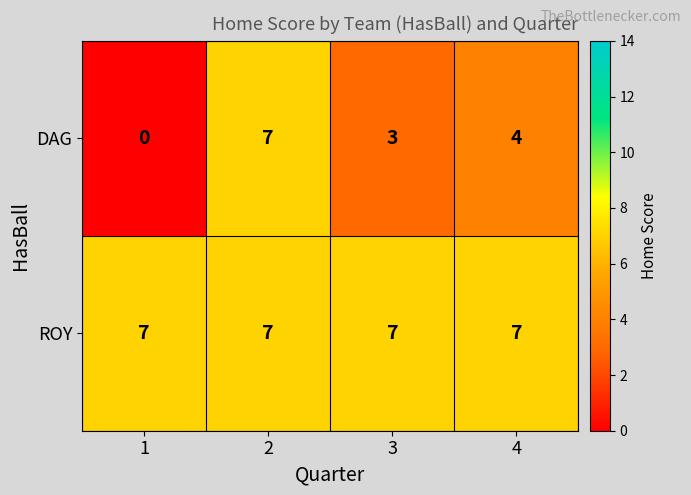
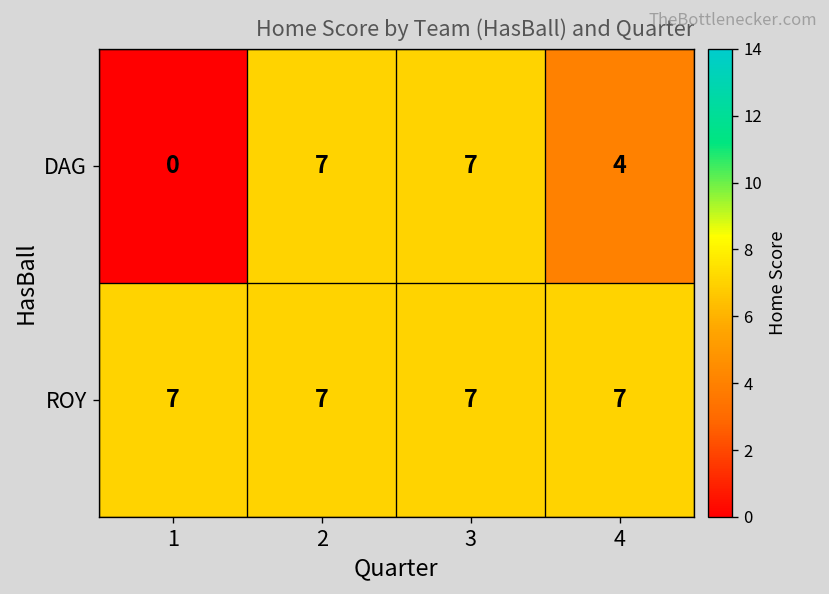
DAG, 3: 3 -> 7
